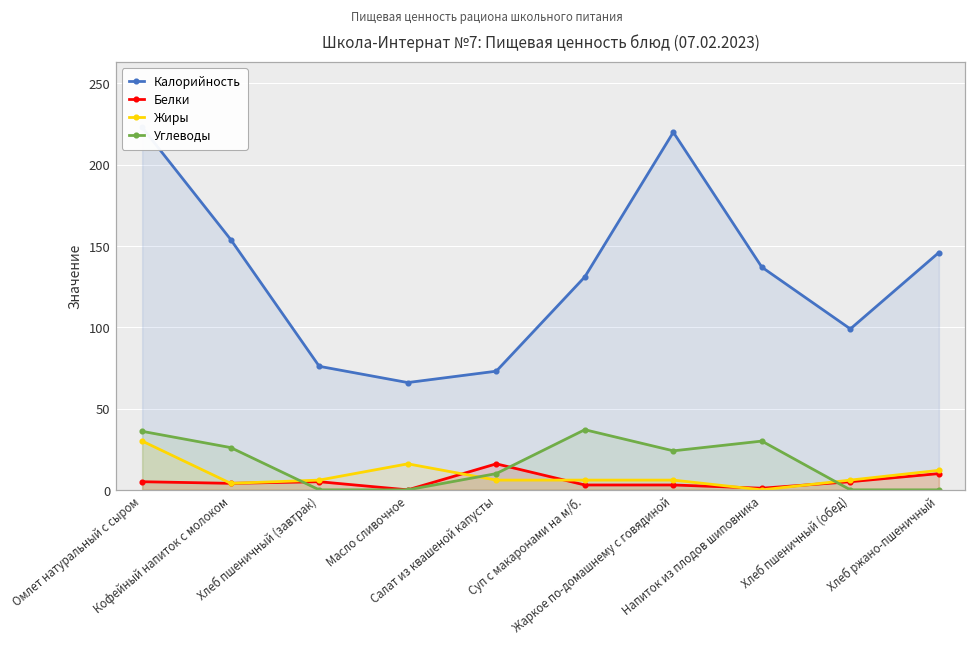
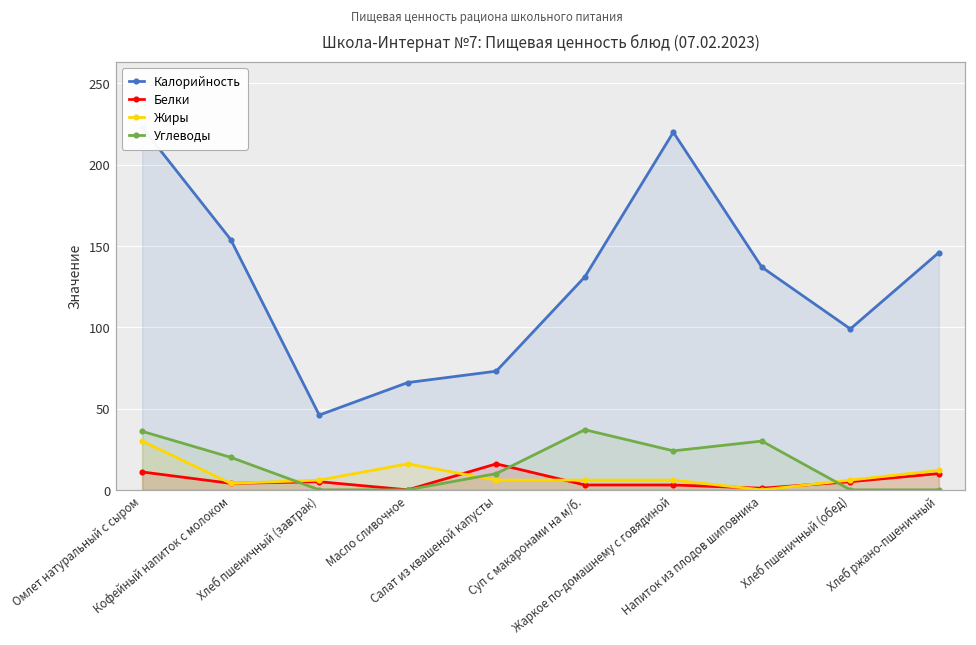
Белки, Омлет натуральный с сыром: 5 -> 11
Углеводы, Кофейный напиток с молоком: 26 -> 20
Калорийность, Хлеб пшеничный (завтрак): 76 -> 46
